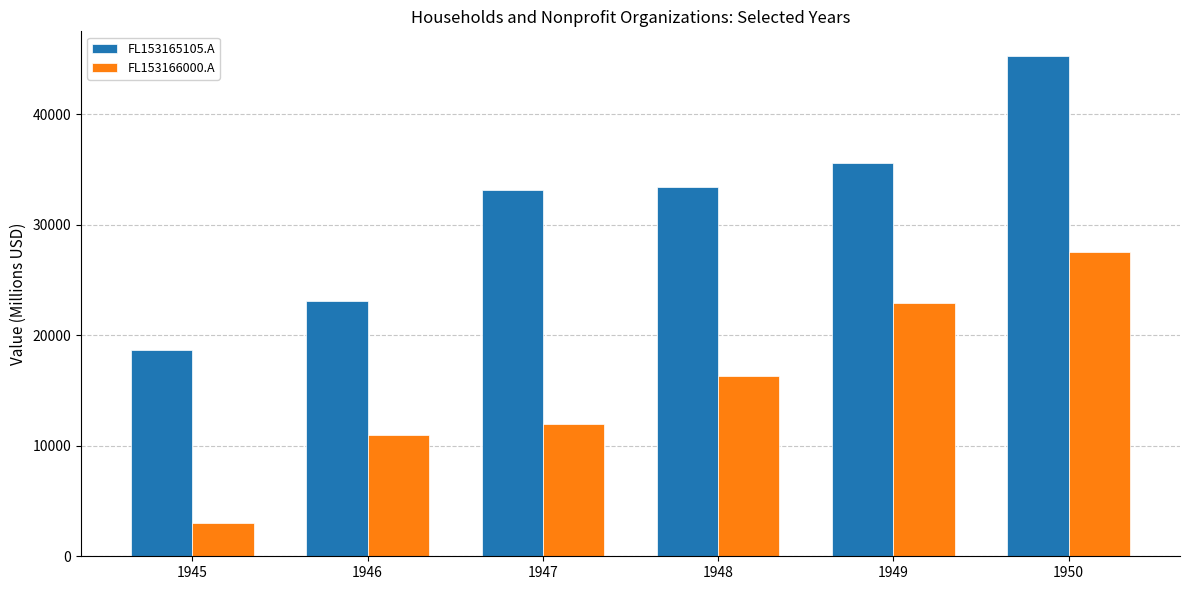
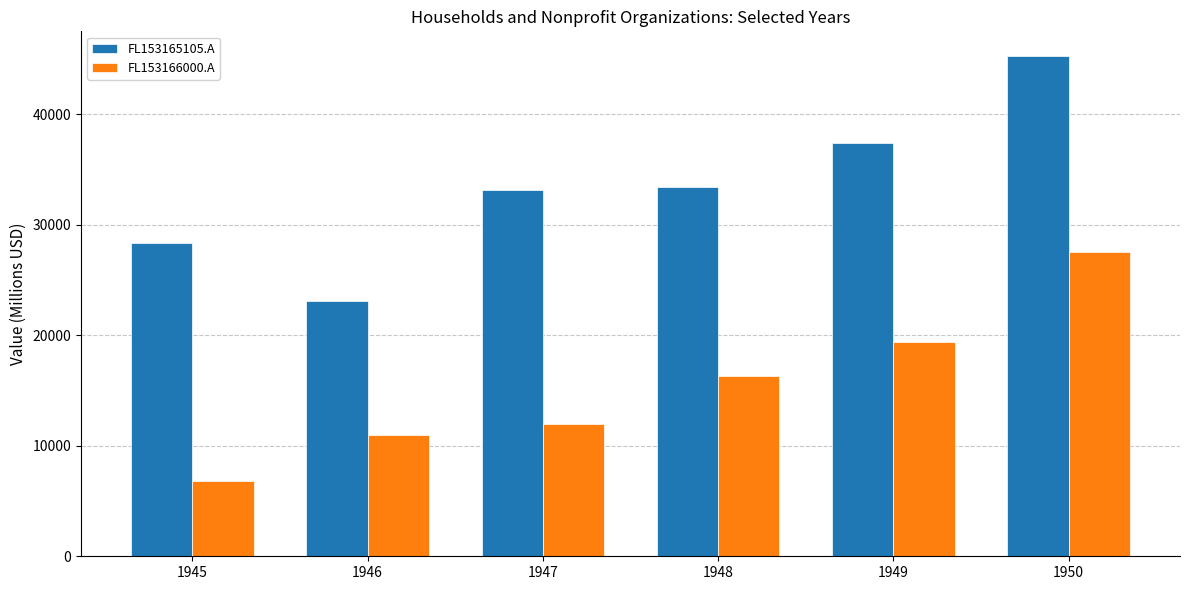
FL153165105.A, 1945: 18700 -> 28400
FL153166000.A, 1945: 3000 -> 6800
FL153165105.A, 1949: 35600 -> 37400
FL153166000.A, 1949: 22900 -> 19400
